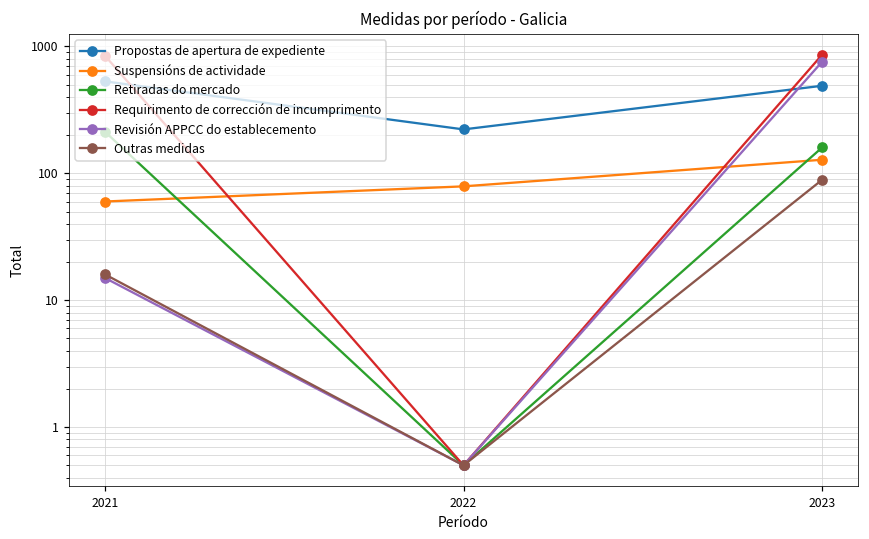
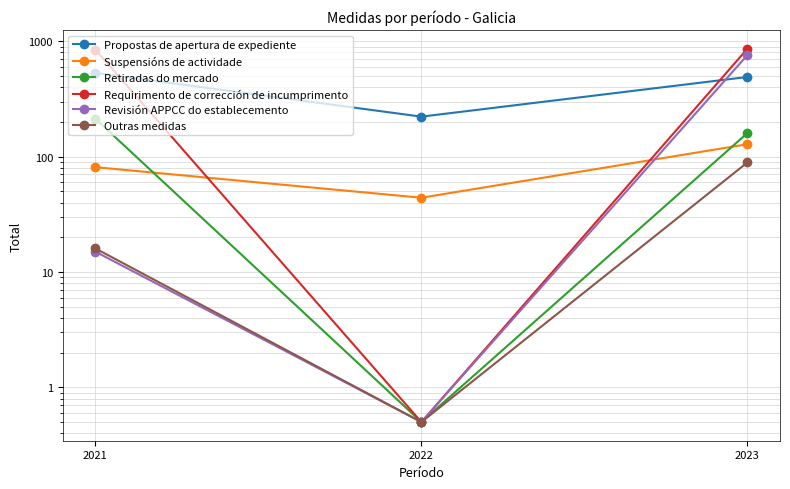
Suspensións de actividade, 2021: 60 -> 80
Suspensións de actividade, 2022: 80 -> 44
